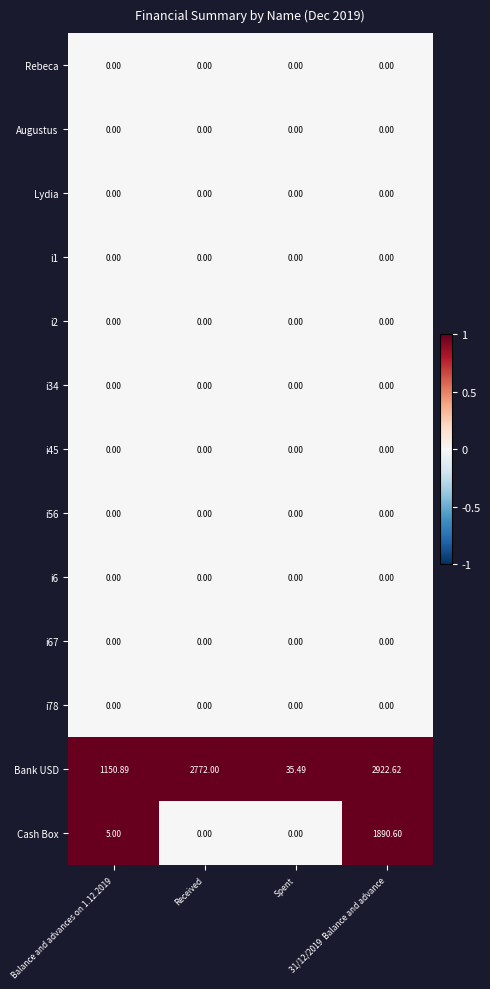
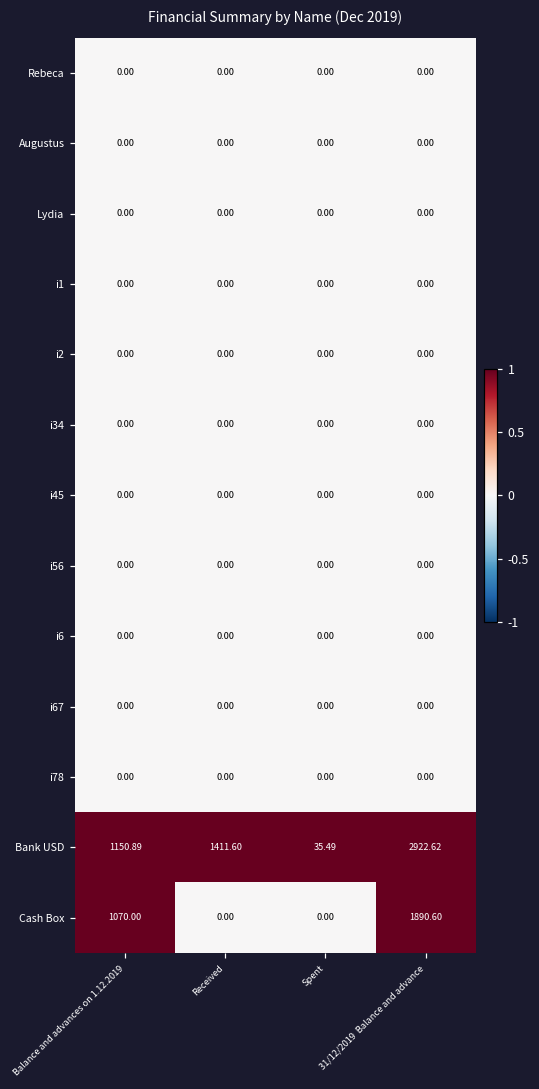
Bank USD, Received: 2772.00 -> 1411.60
Cash Box, Balance and advances on 1.12.2019: 5.00 -> 1070.00
